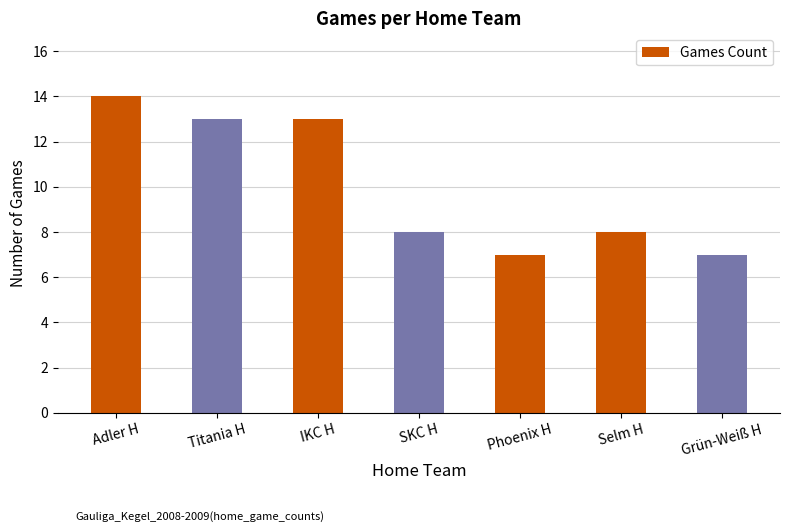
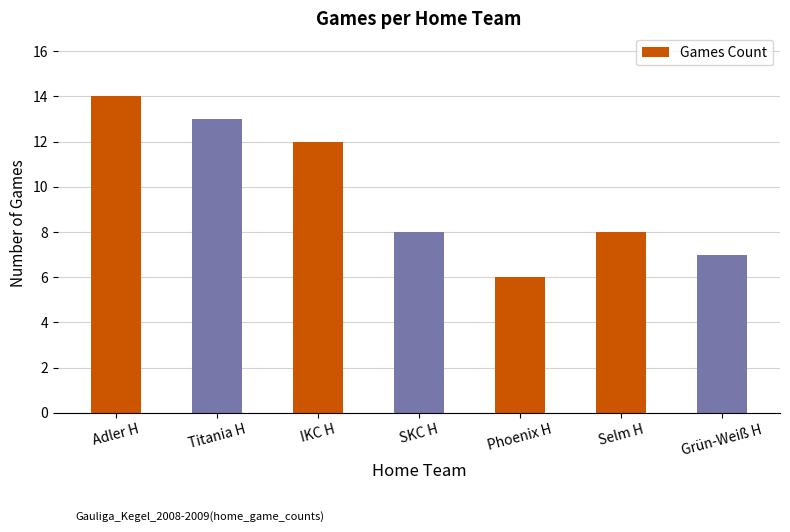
IKC H: 13 -> 12
Phoenix H: 7 -> 6
